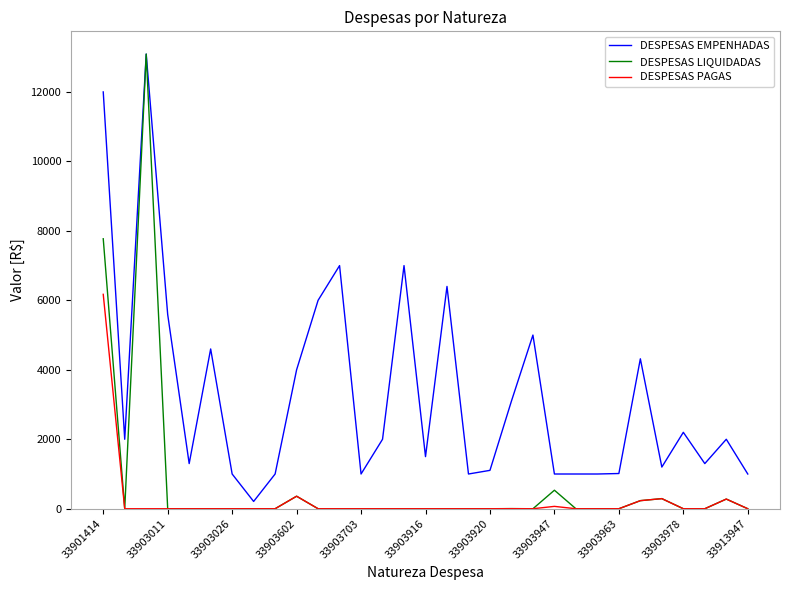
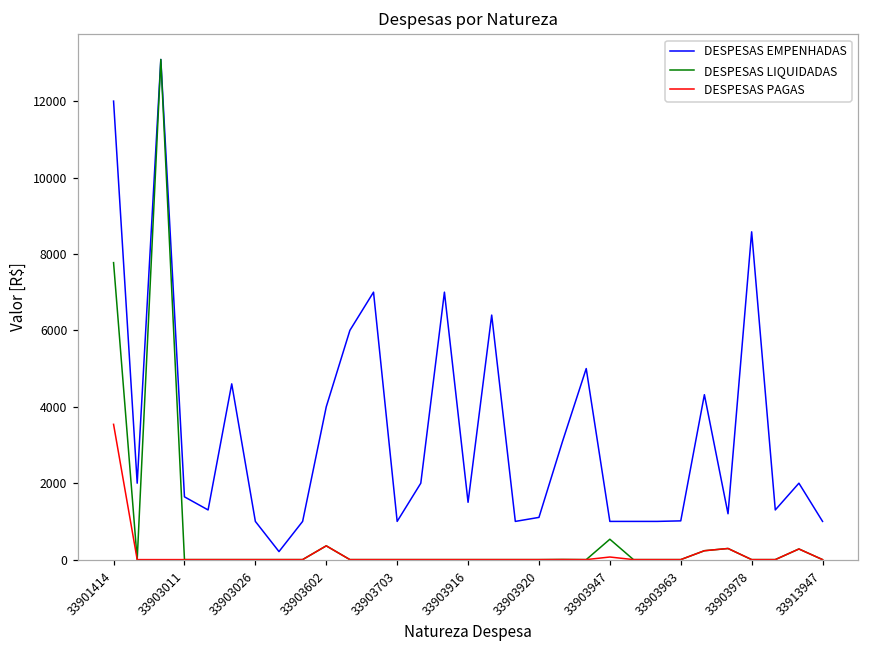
DESPESAS PAGAS, 33901414: 6200 -> 3500
DESPESAS EMPENHADAS, 33903011: 5600 -> 1600
DESPESAS EMPENHADAS, 33903978: 2200 -> 8600
